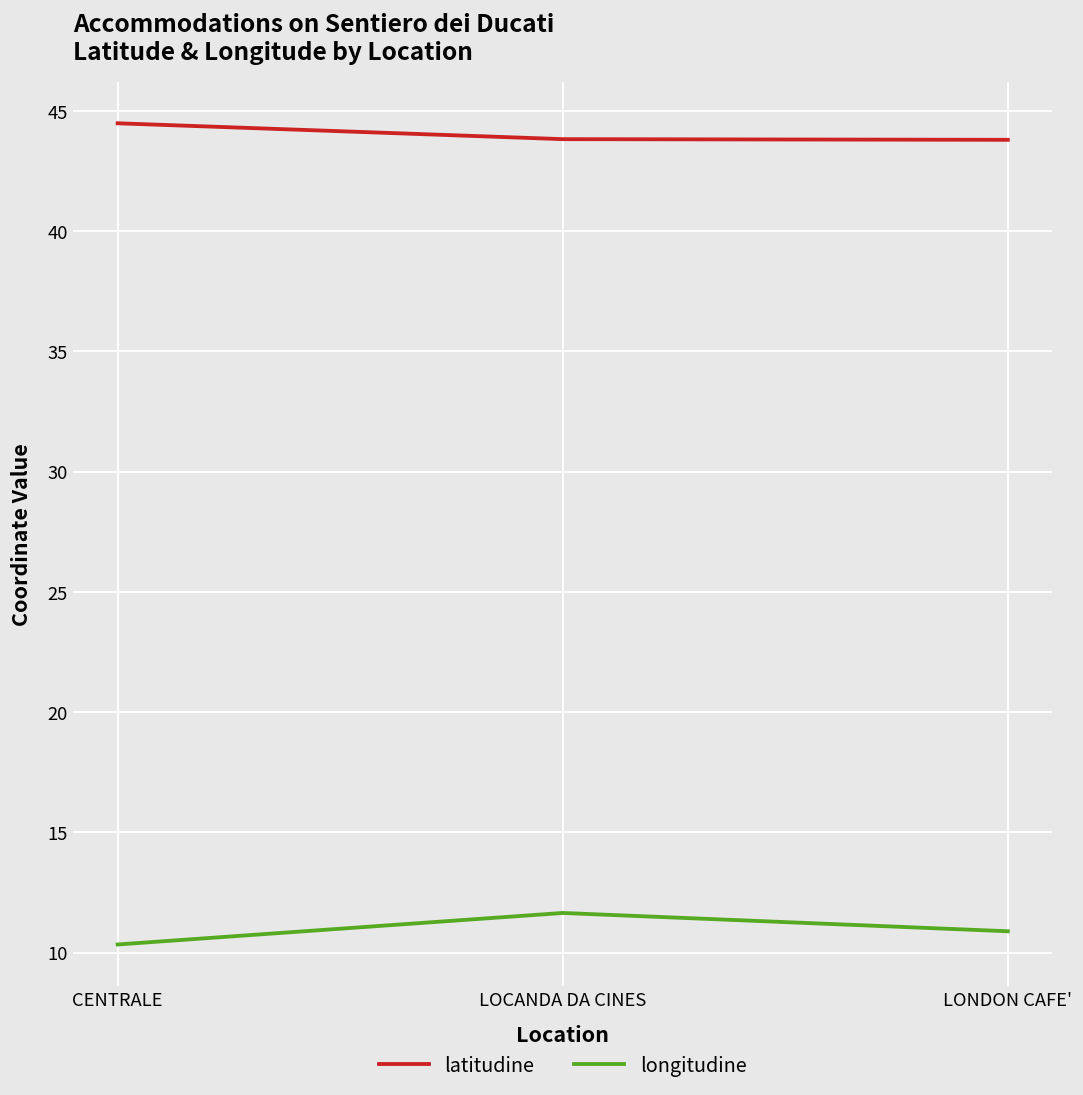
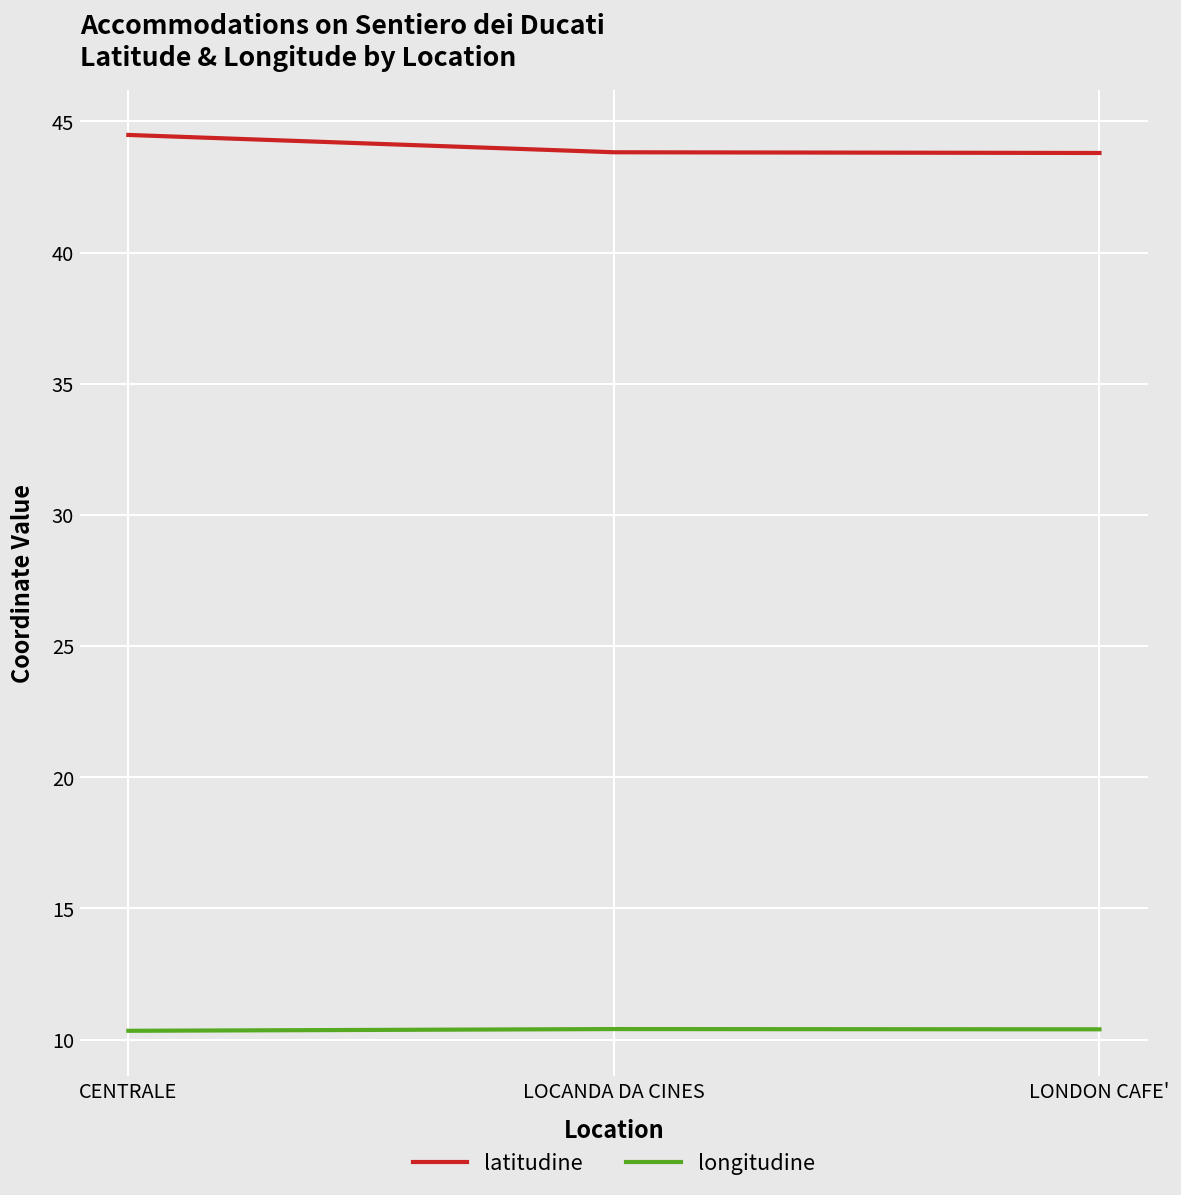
longitudine, LOCANDA DA CINES: 11.6 -> 10.4
longitudine, LONDON CAFE': 10.9 -> 10.4
